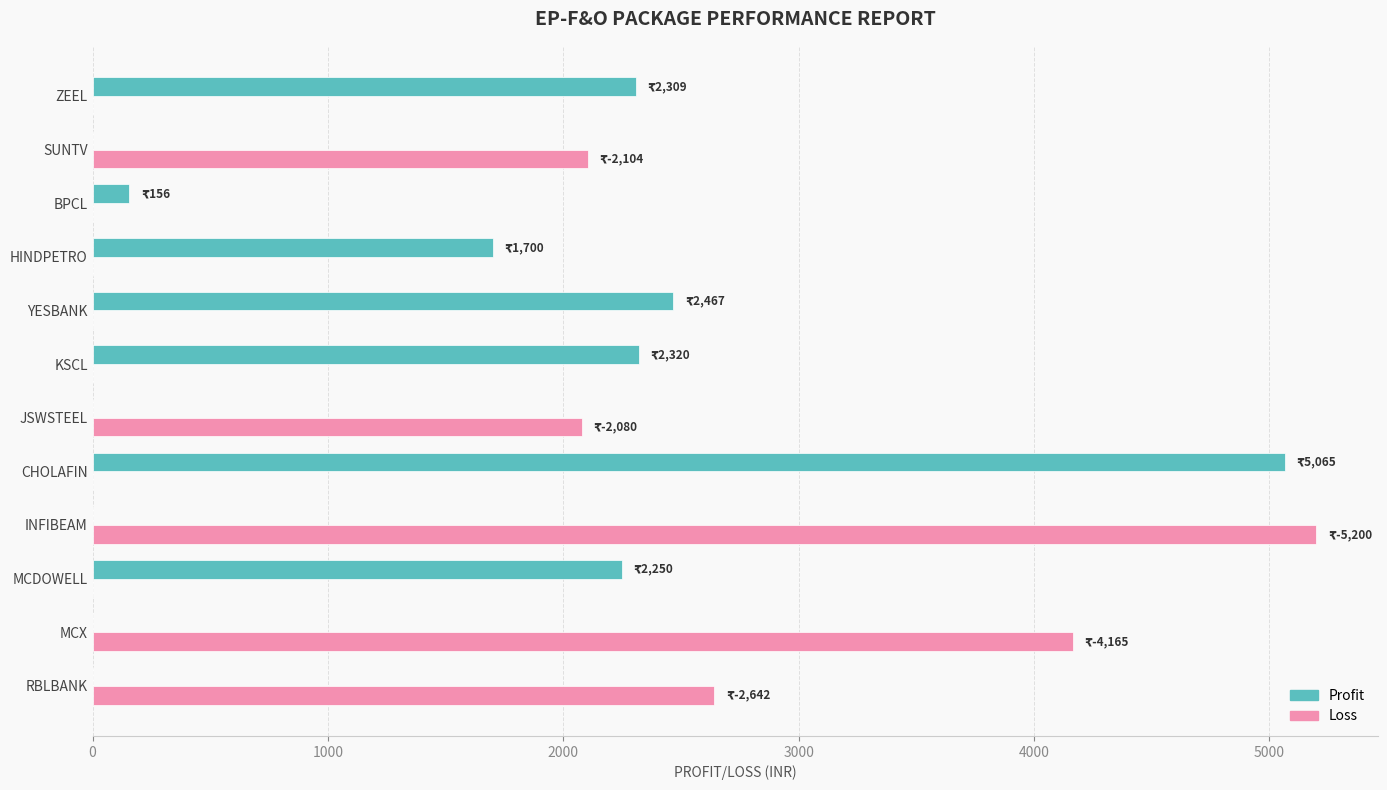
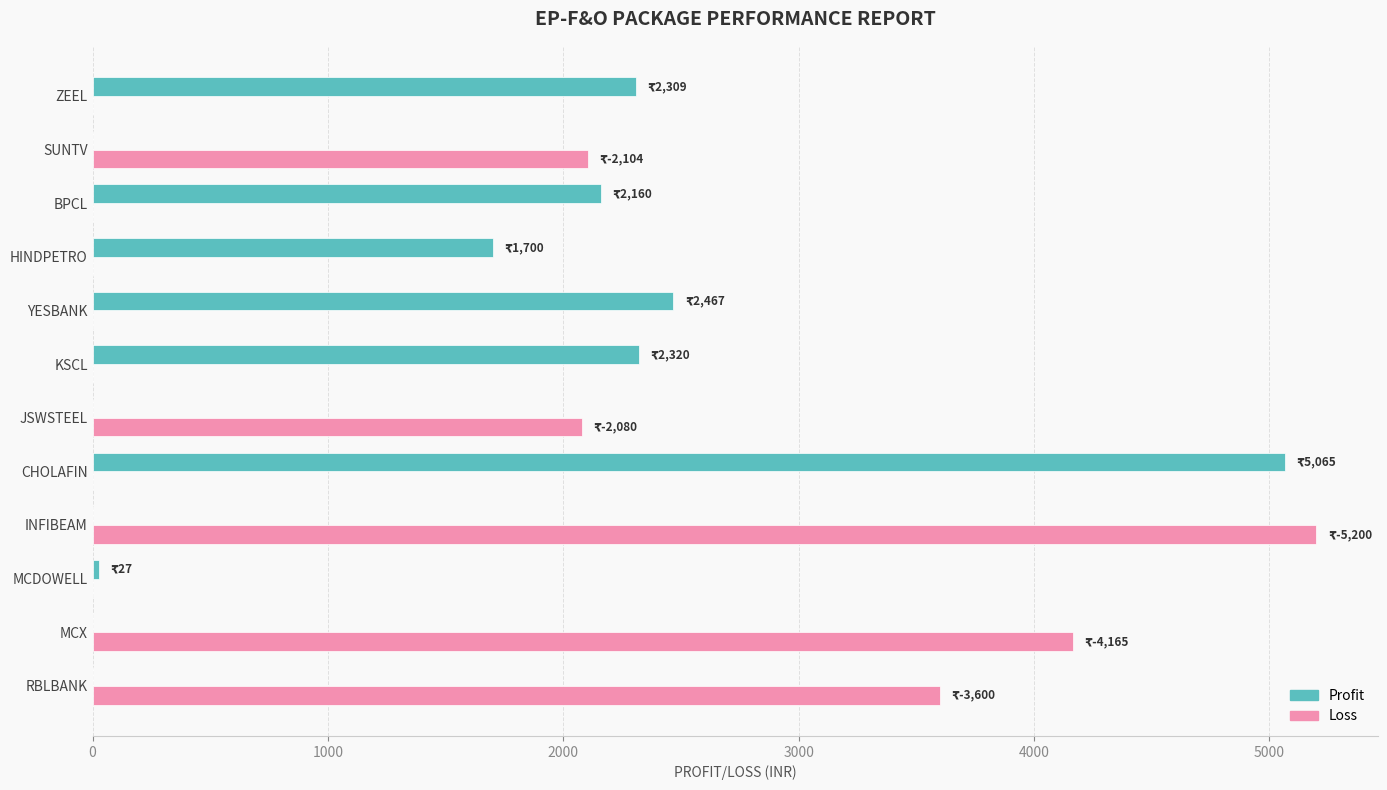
Profit, BPCL: 156 -> 2,160
Profit, MCDOWELL: 2,250 -> 27
Loss, RBLBANK: -2,642 -> -3,600
